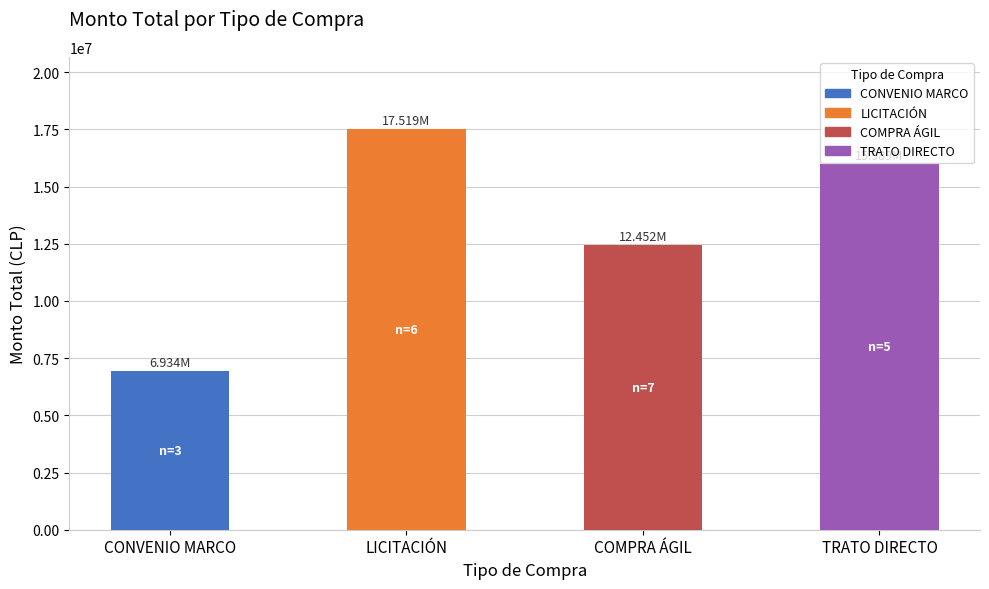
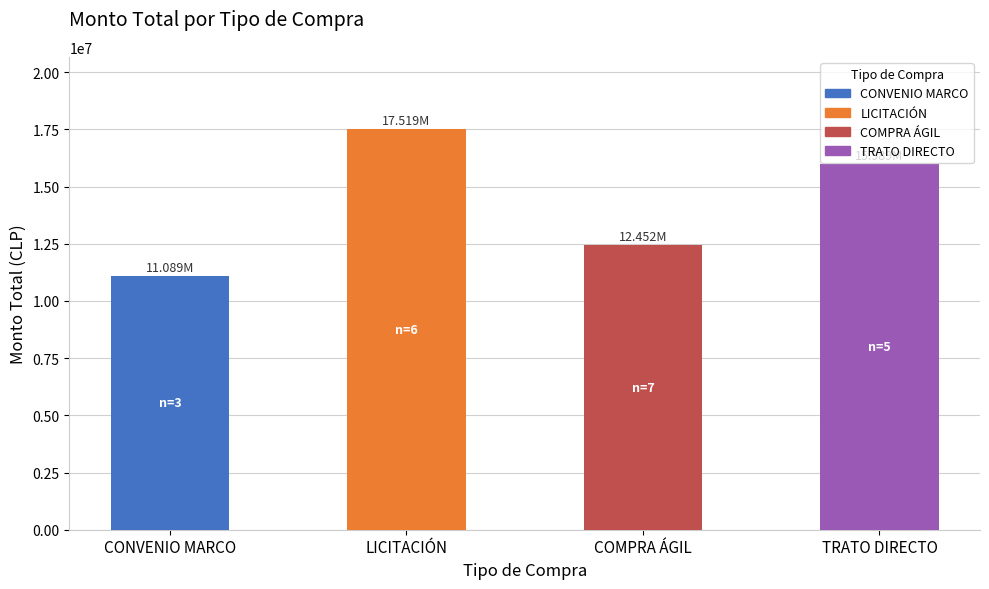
CONVENIO MARCO: 6.934M -> 11.089M
